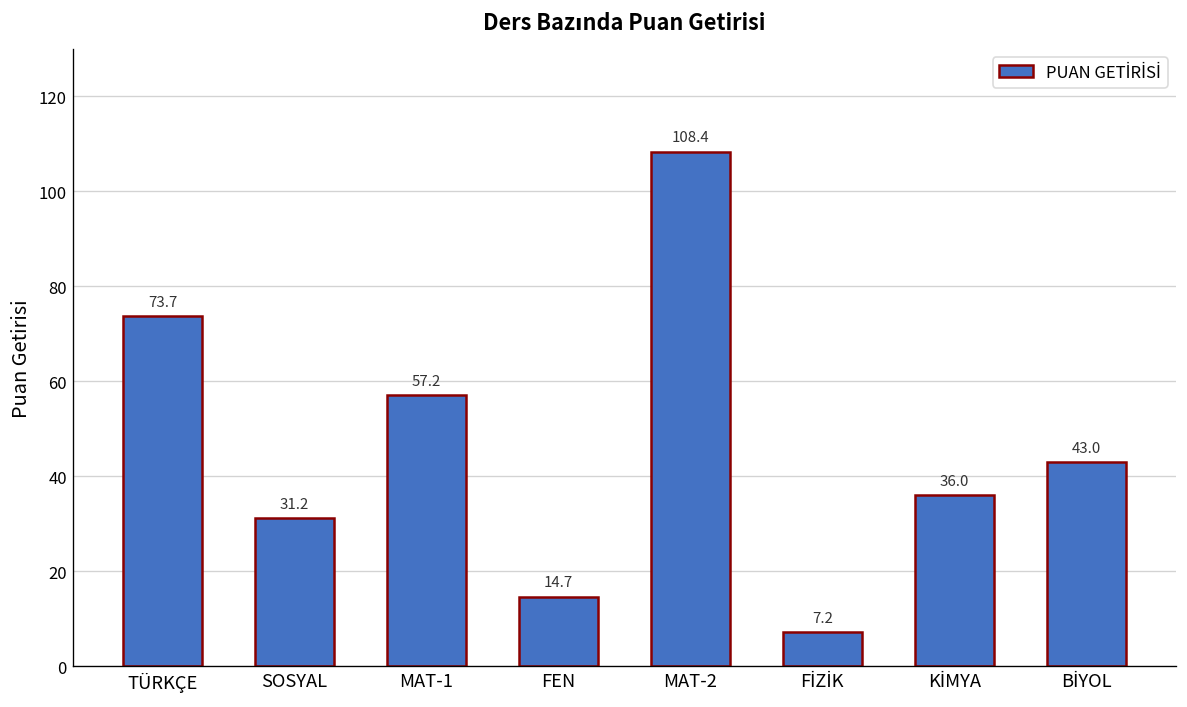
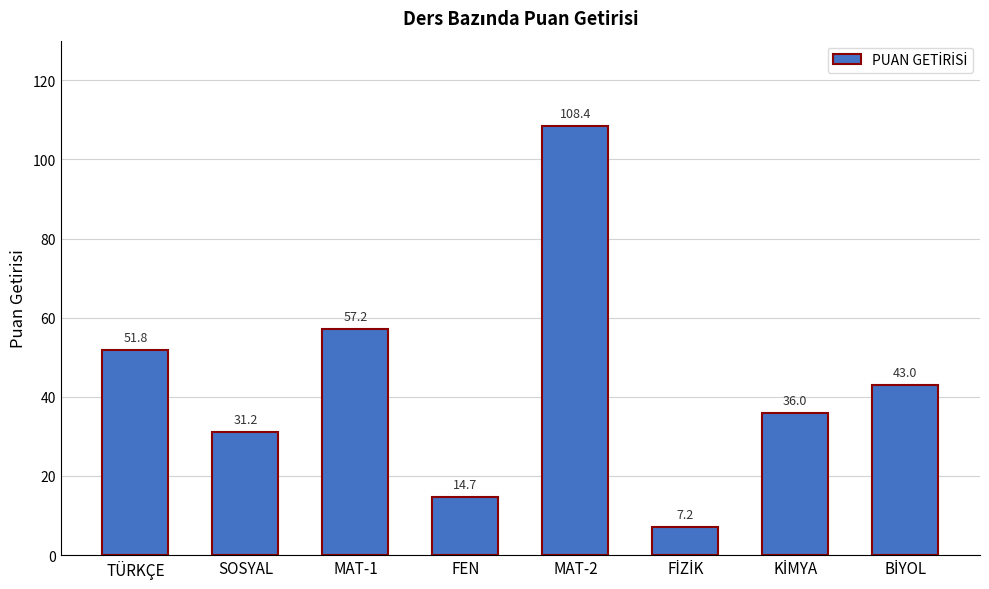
TÜRKÇE: 73.7 -> 51.8
